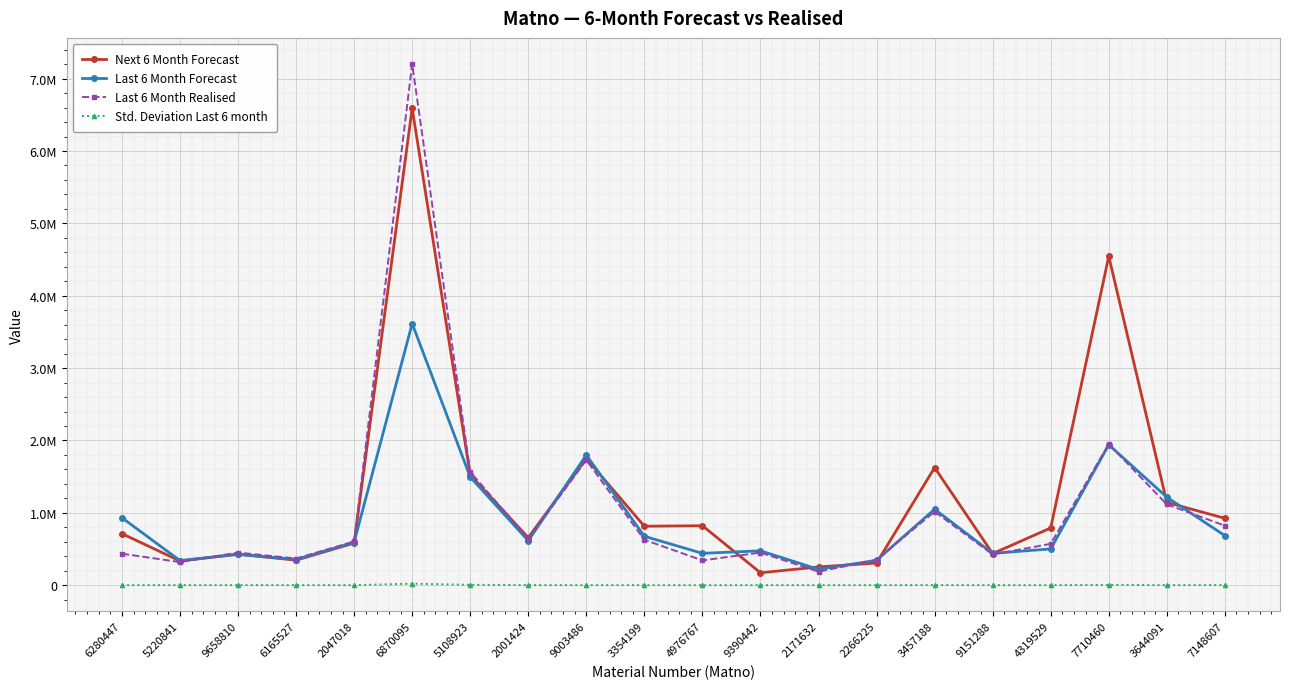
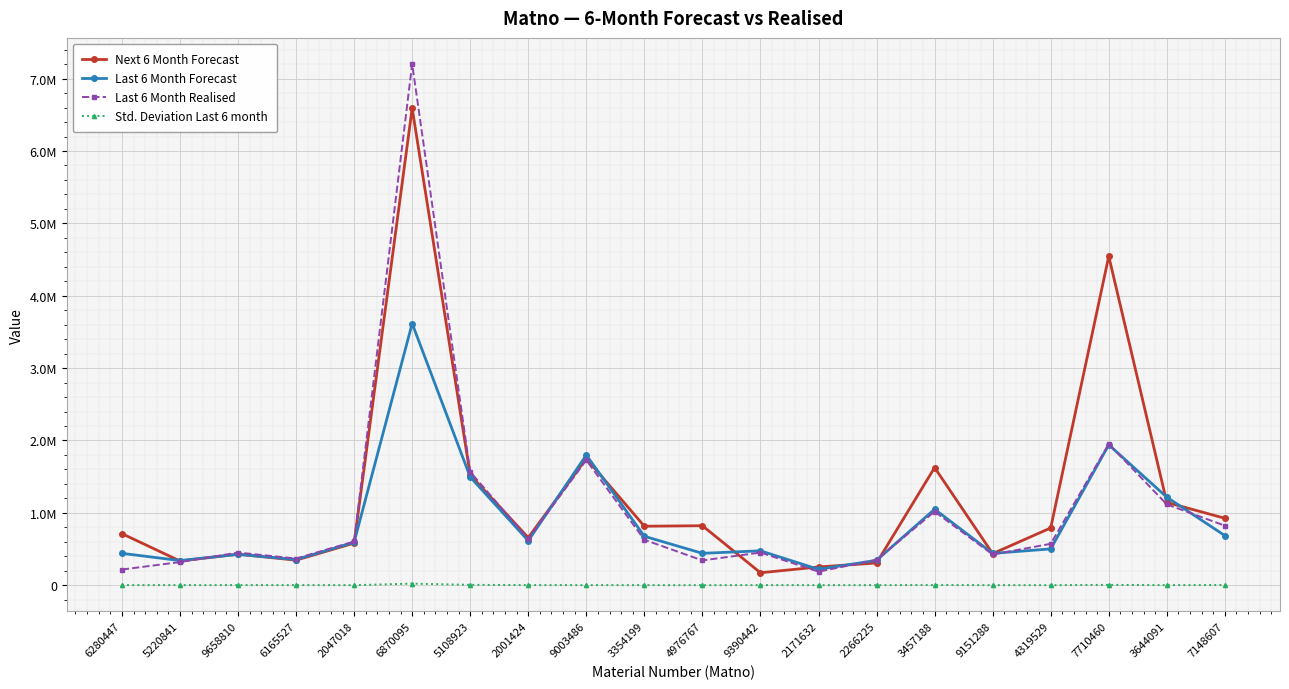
Last 6 Month Forecast, 6280447: 900000 -> 400000
Last 6 Month Realised, 6280447: 400000 -> 200000
